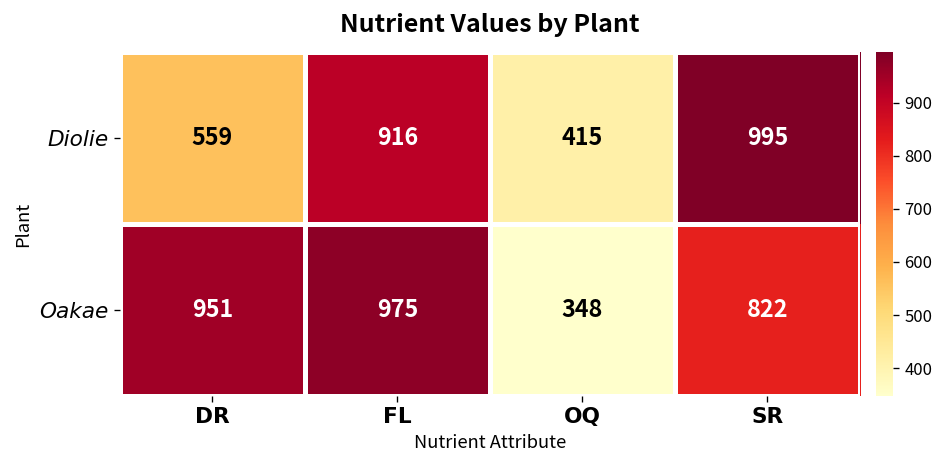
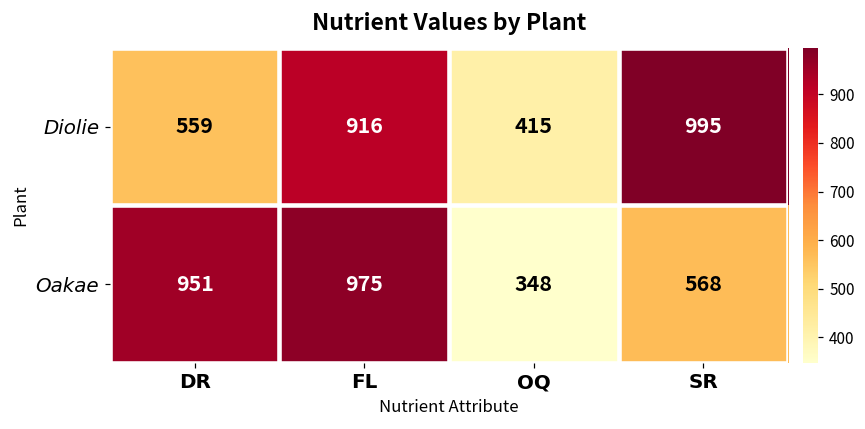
Oakae, SR: 822 -> 568
